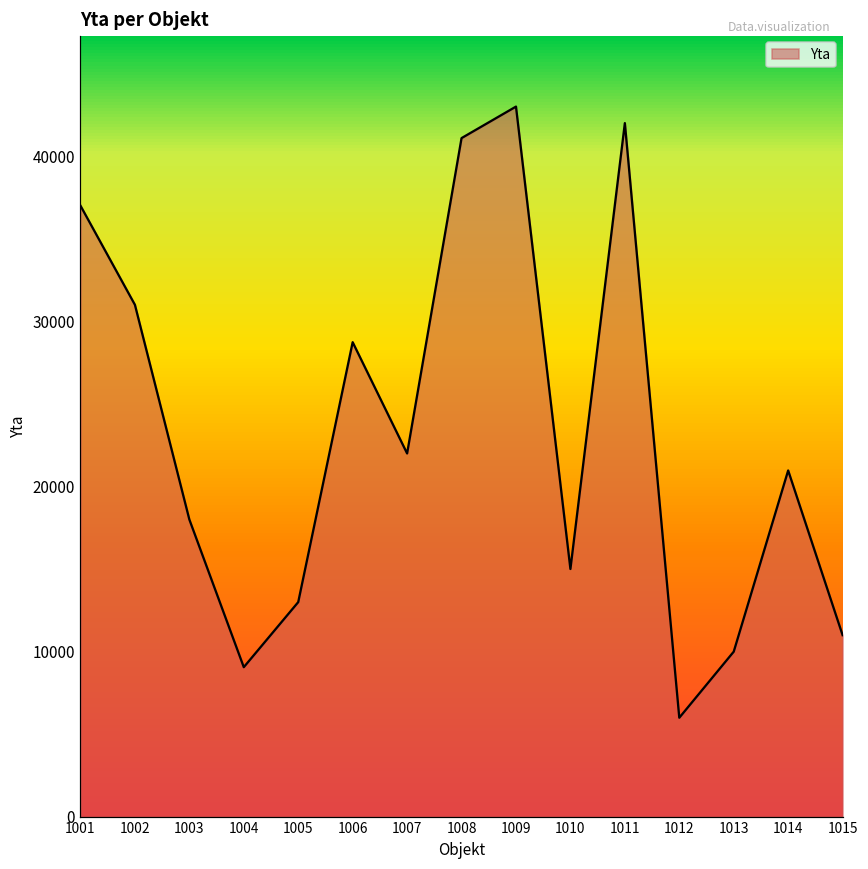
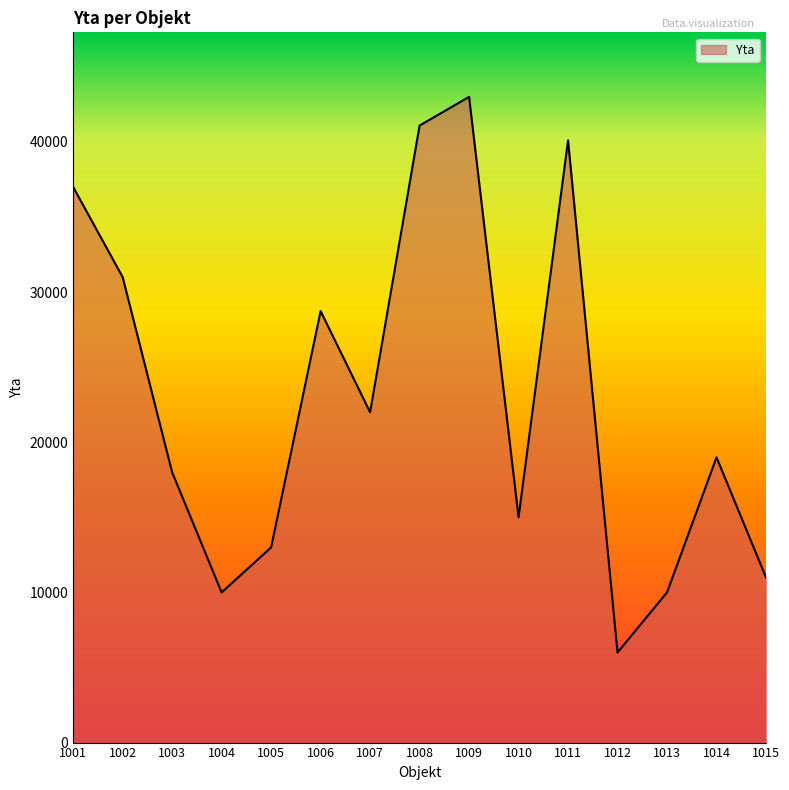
1004: 9100 -> 10000
1011: 42000 -> 40100
1014: 21000 -> 19000
